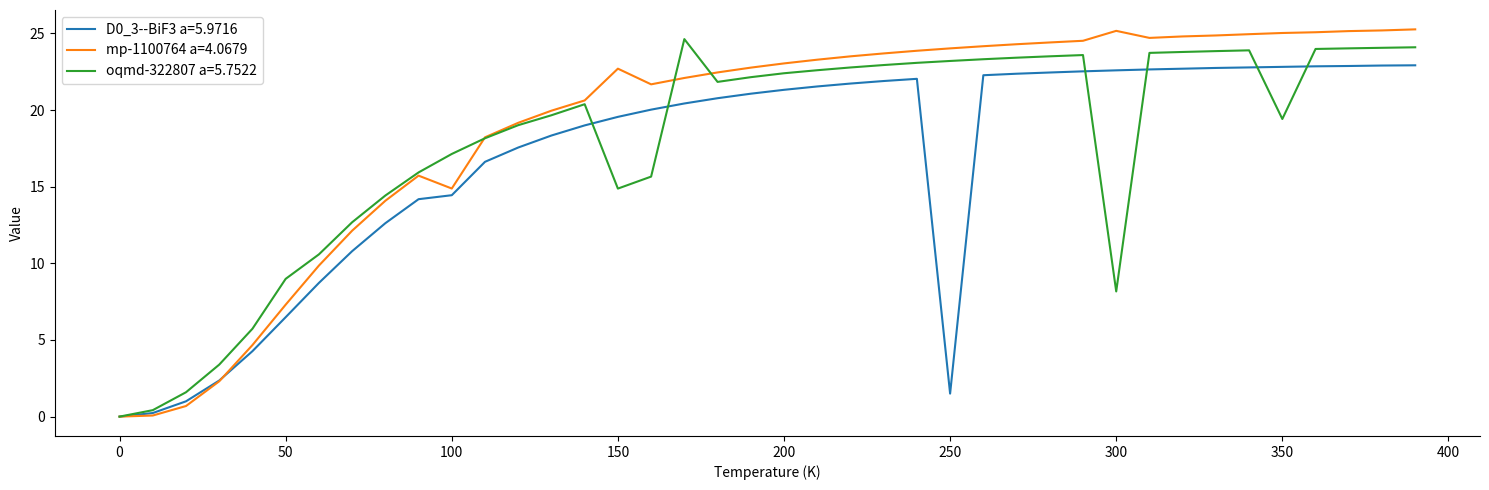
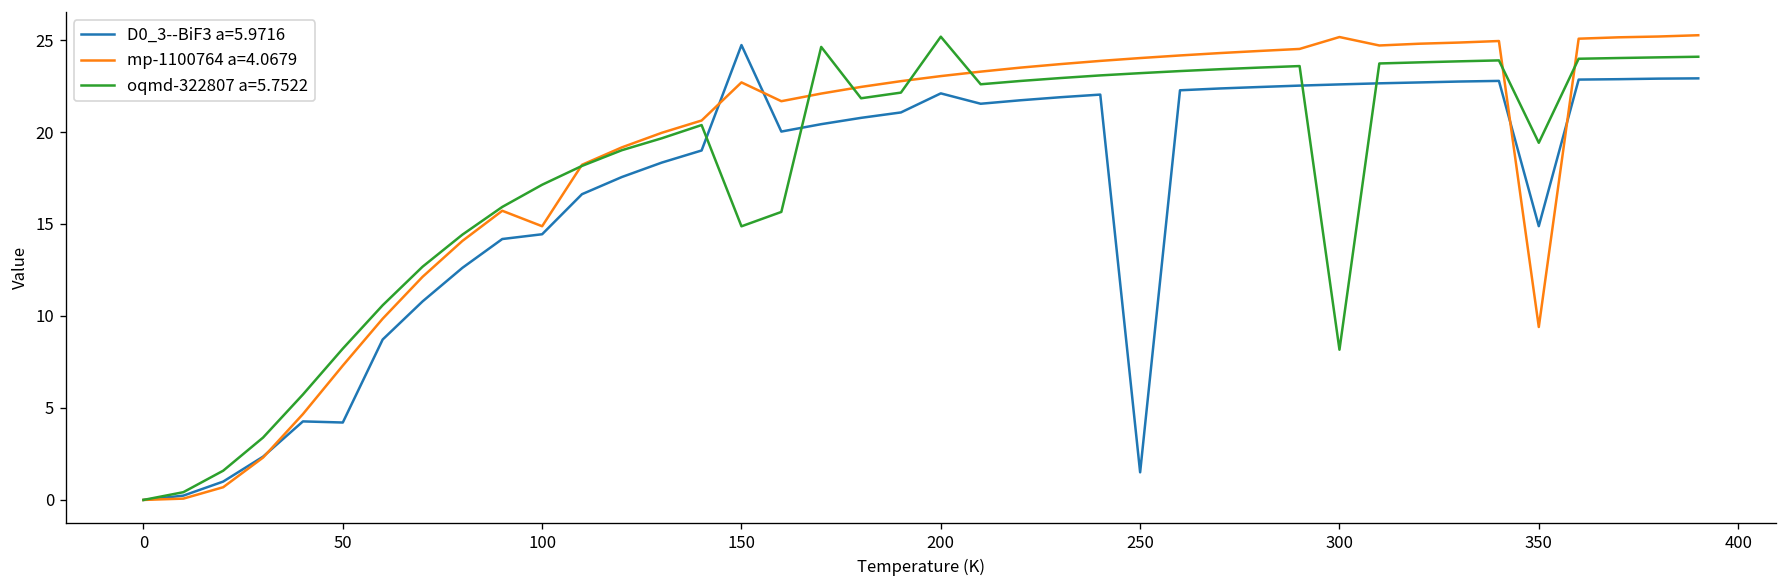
D0_3--BiF3 a=5.9716, 50: 6.5 -> 4.2
oqmd-322807 a=5.7522, 50: 9.0 -> 8.2
D0_3--BiF3 a=5.9716, 150: 19.6 -> 24.7
D0_3--BiF3 a=5.9716, 200: 21.3 -> 22.1
oqmd-322807 a=5.7522, 200: 22.4 -> 25.2
D0_3--BiF3 a=5.9716, 350: 22.8 -> 14.9
mp-1100764 a=4.0679, 350: 25.0 -> 9.4
